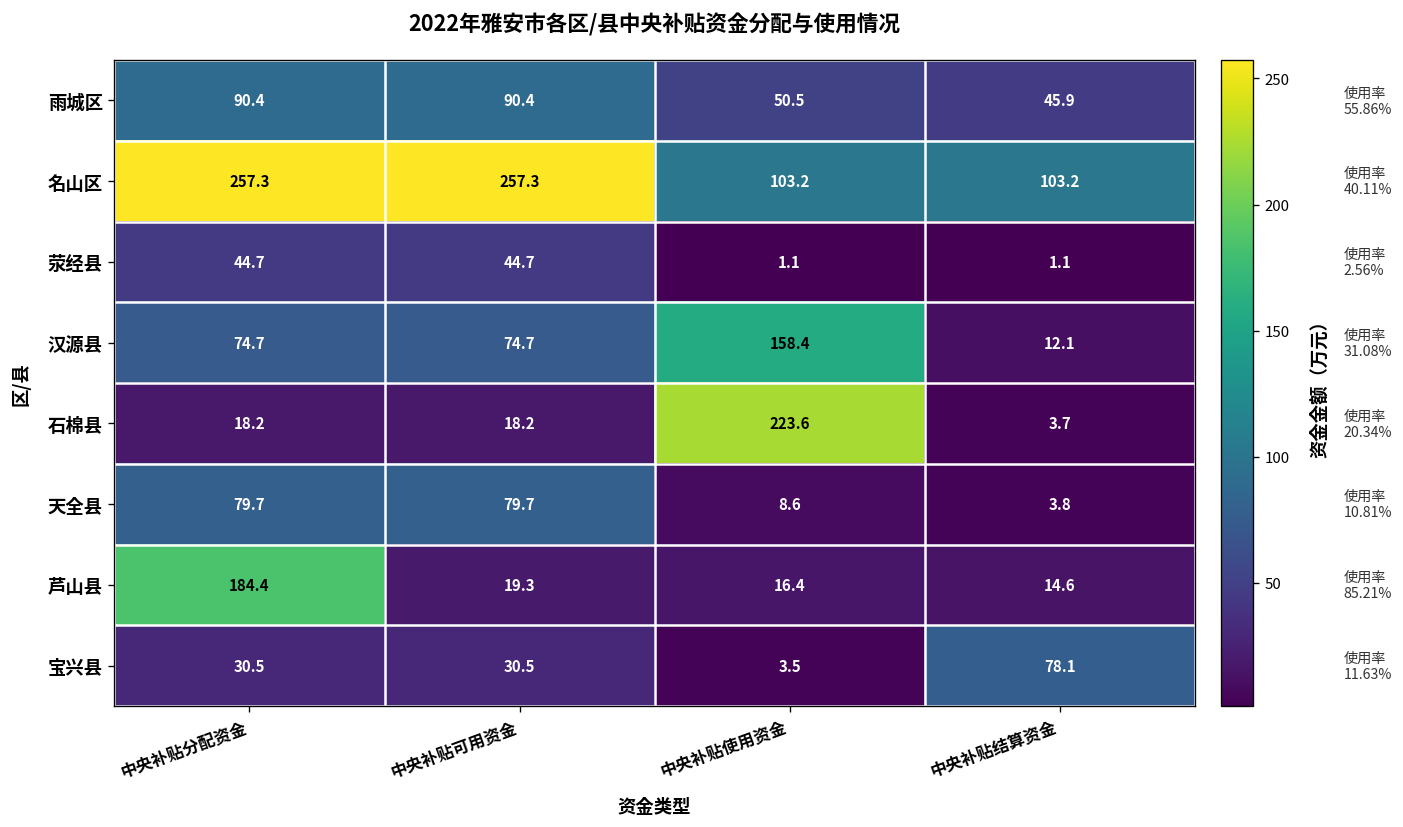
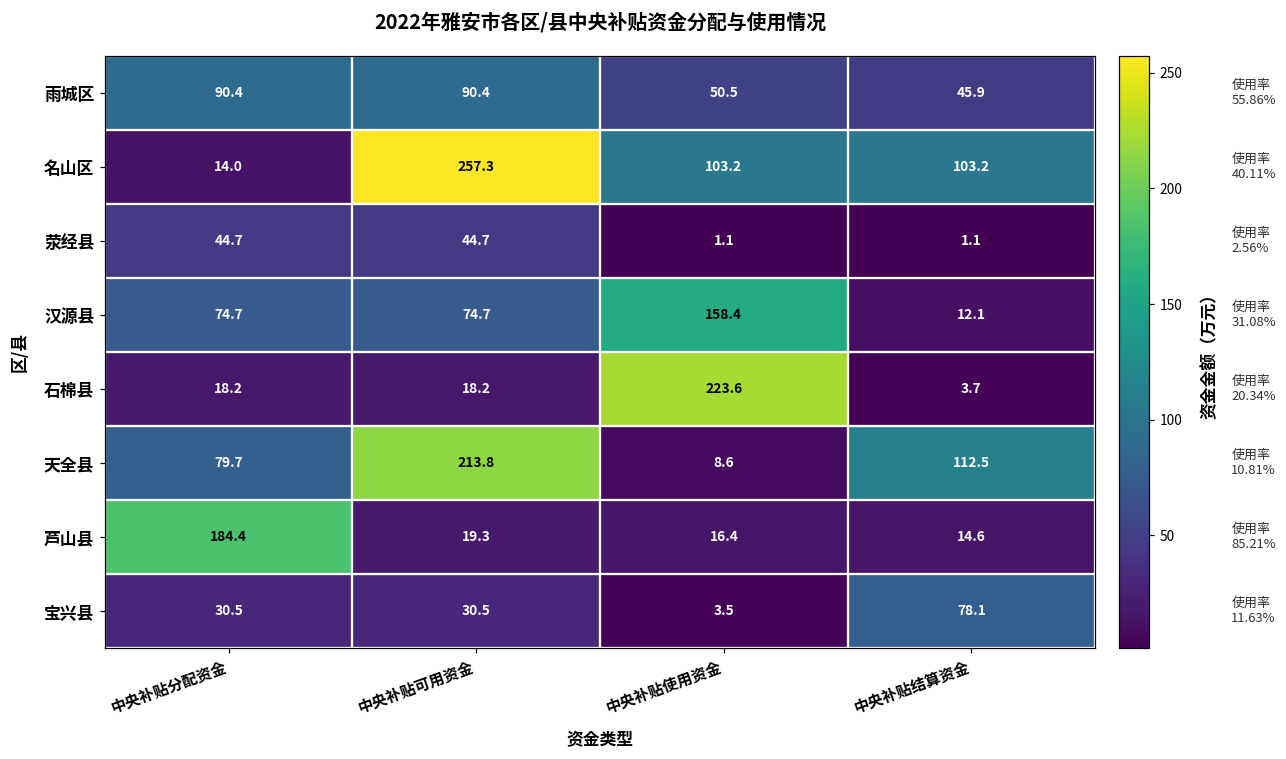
名山区, 中央补贴分配资金: 257.3 -> 14.0
天全县, 中央补贴可用资金: 79.7 -> 213.8
天全县, 中央补贴结算资金: 3.8 -> 112.5
